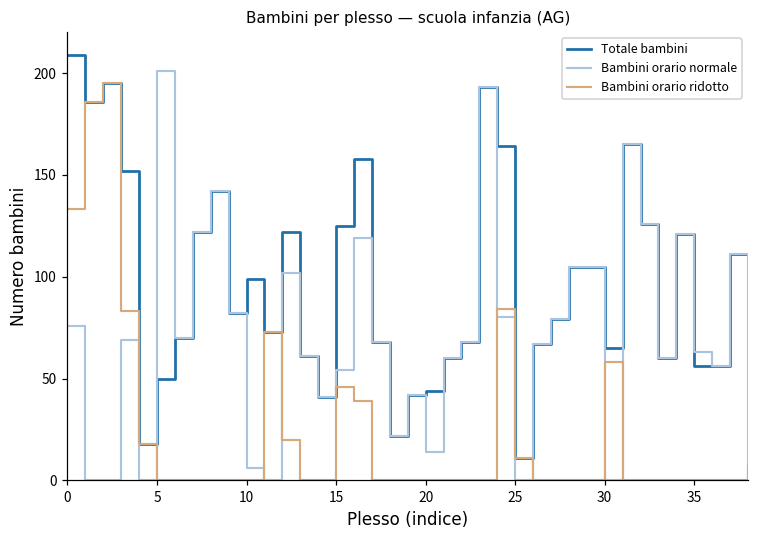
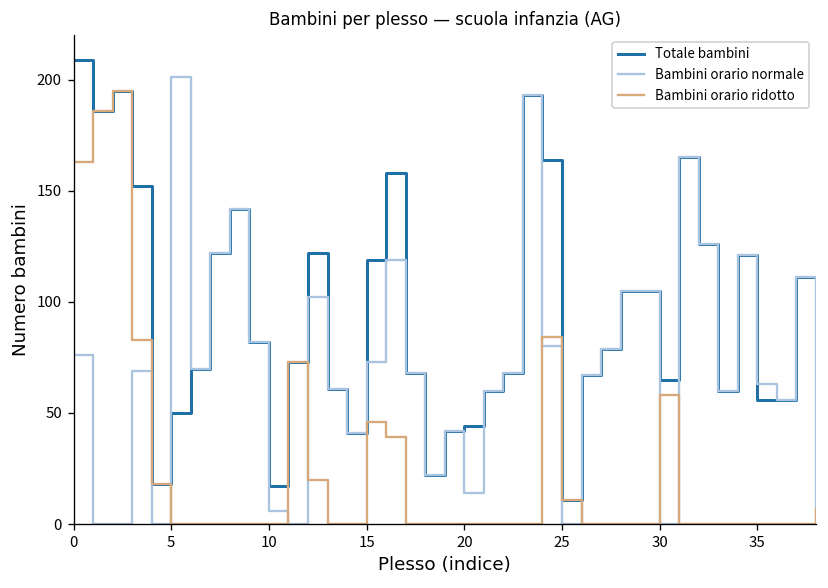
Bambini orario ridotto, 0: 133 -> 163
Totale bambini, 10: 99 -> 17
Totale bambini, 15: 125 -> 119
Bambini orario normale, 15: 54 -> 73
